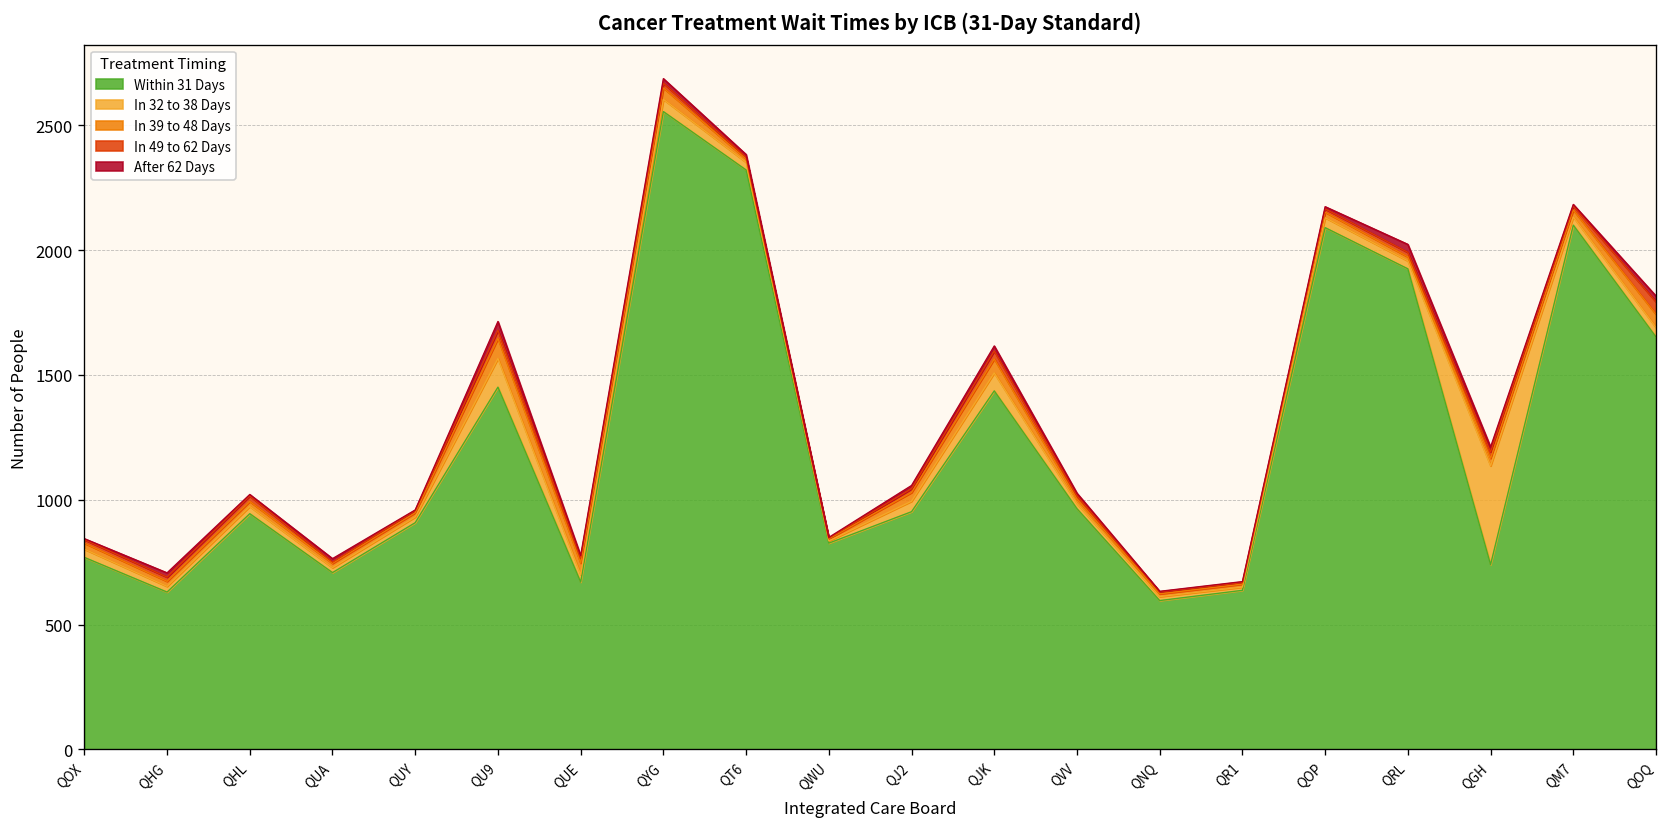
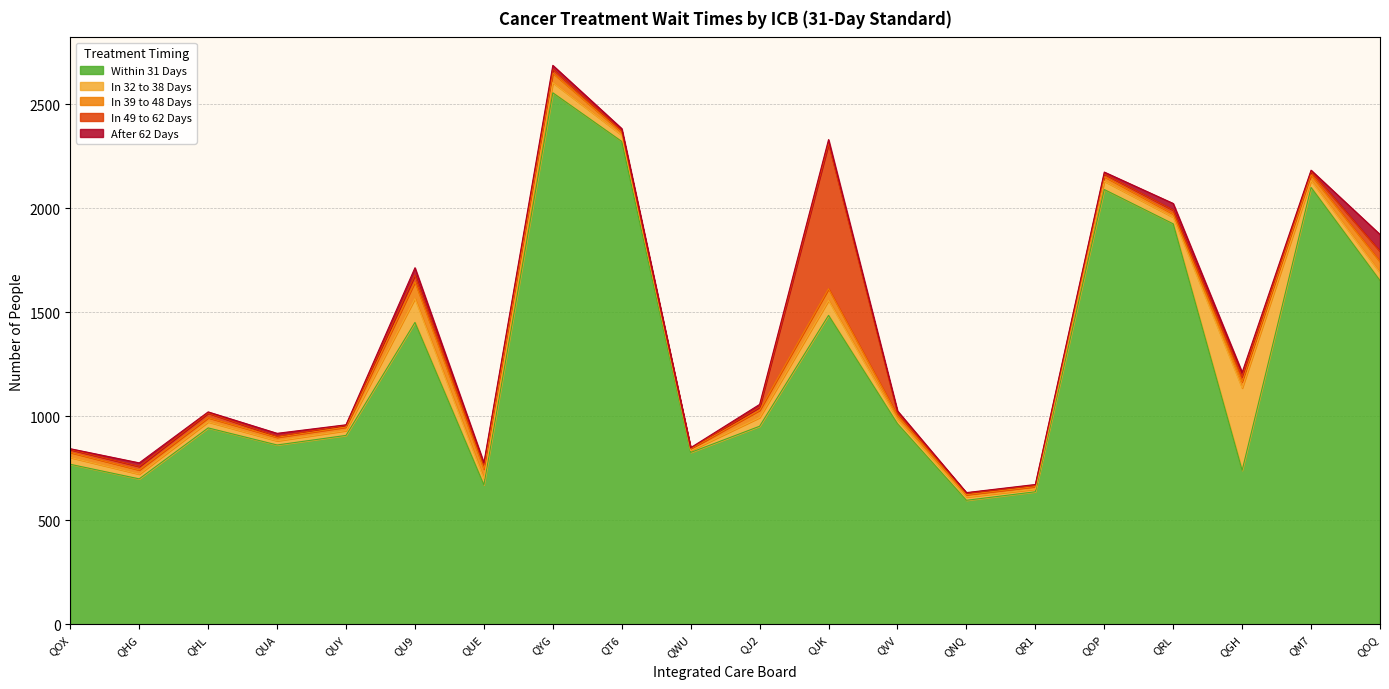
Within 31 Days, QHG: 630 -> 700
Within 31 Days, QUA: 710 -> 860
Within 31 Days, QJK: 1440 -> 1490
In 49 to 62 Days, QJK: 30 -> 700
After 62 Days, QOQ: 20 -> 80
